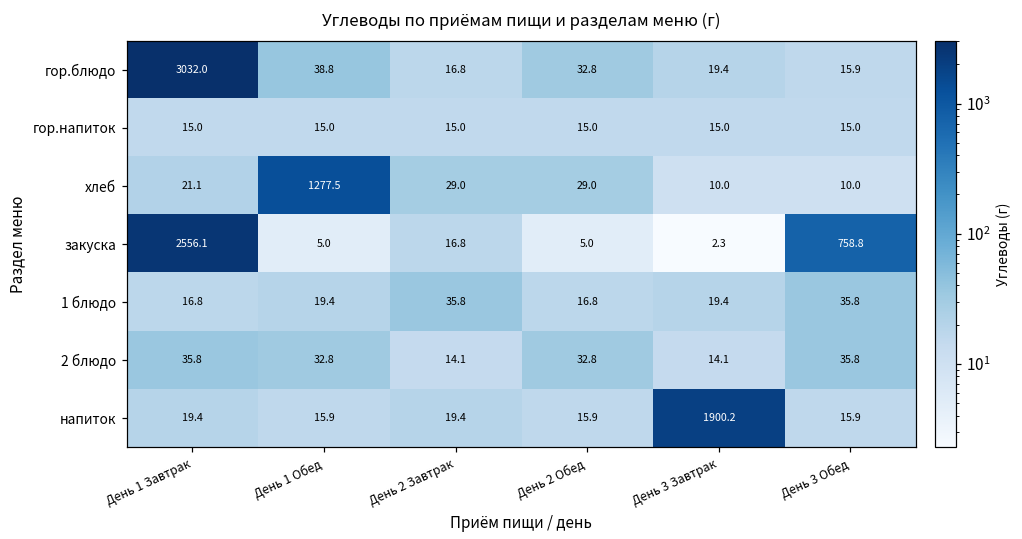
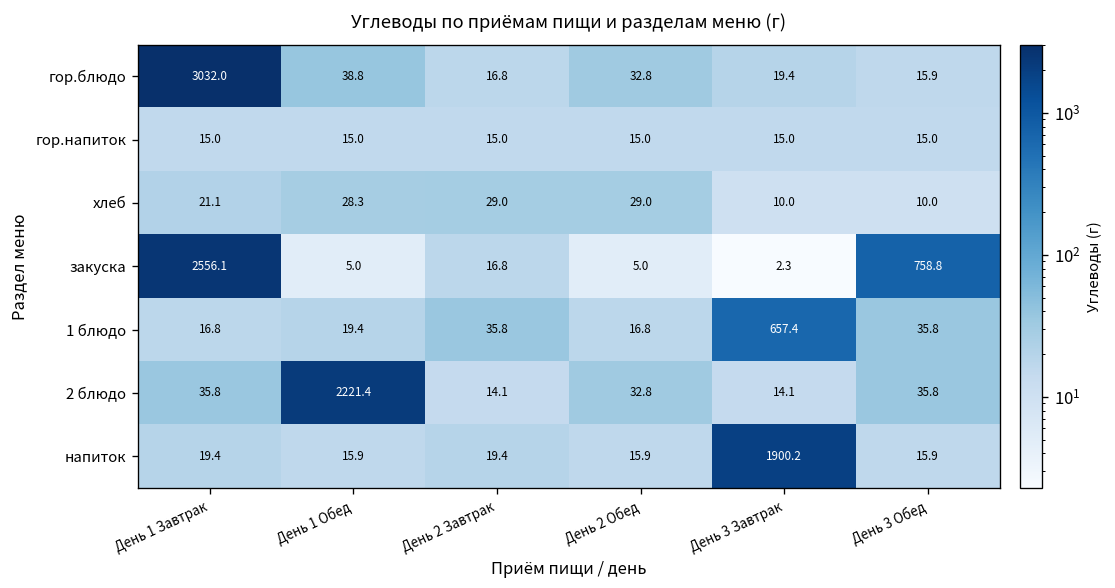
хлеб, День 1 Обед: 1277.5 -> 28.3
1 блюдо, День 3 Завтрак: 19.4 -> 657.4
2 блюдо, День 1 Обед: 32.8 -> 2221.4
